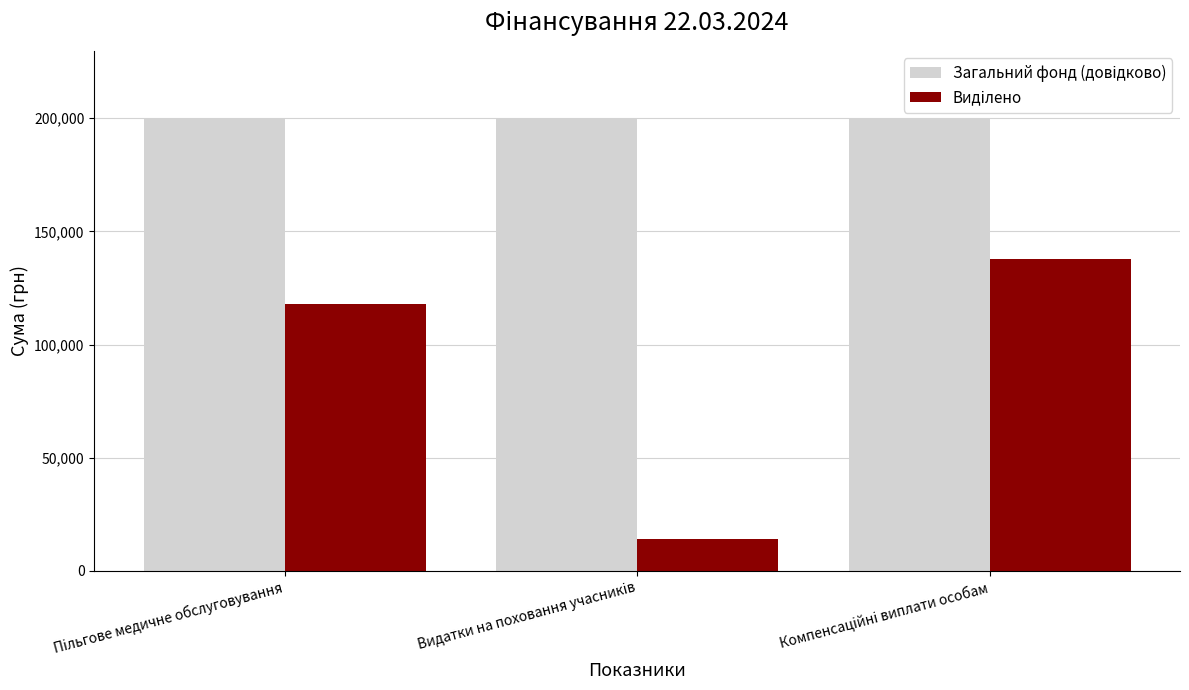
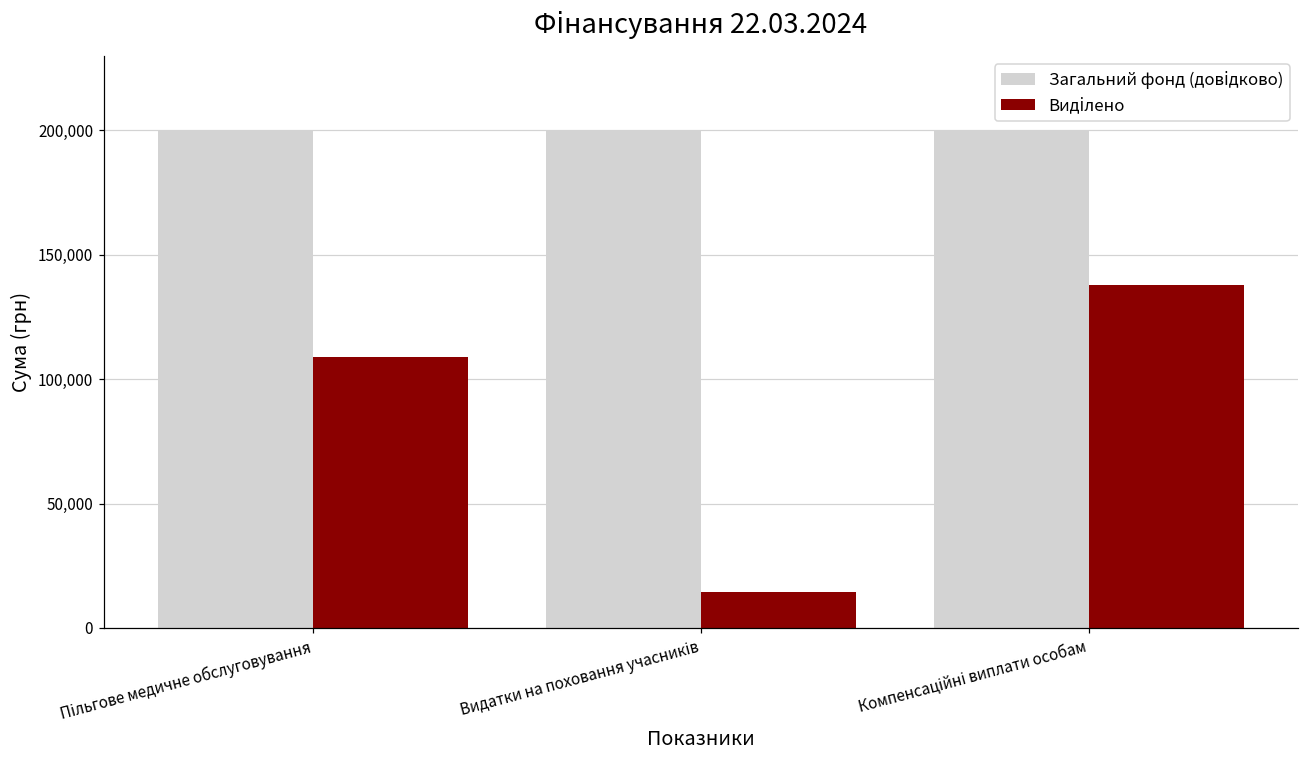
Виділено, Пільгове медичне обслуговування: 118,000 -> 109,000
